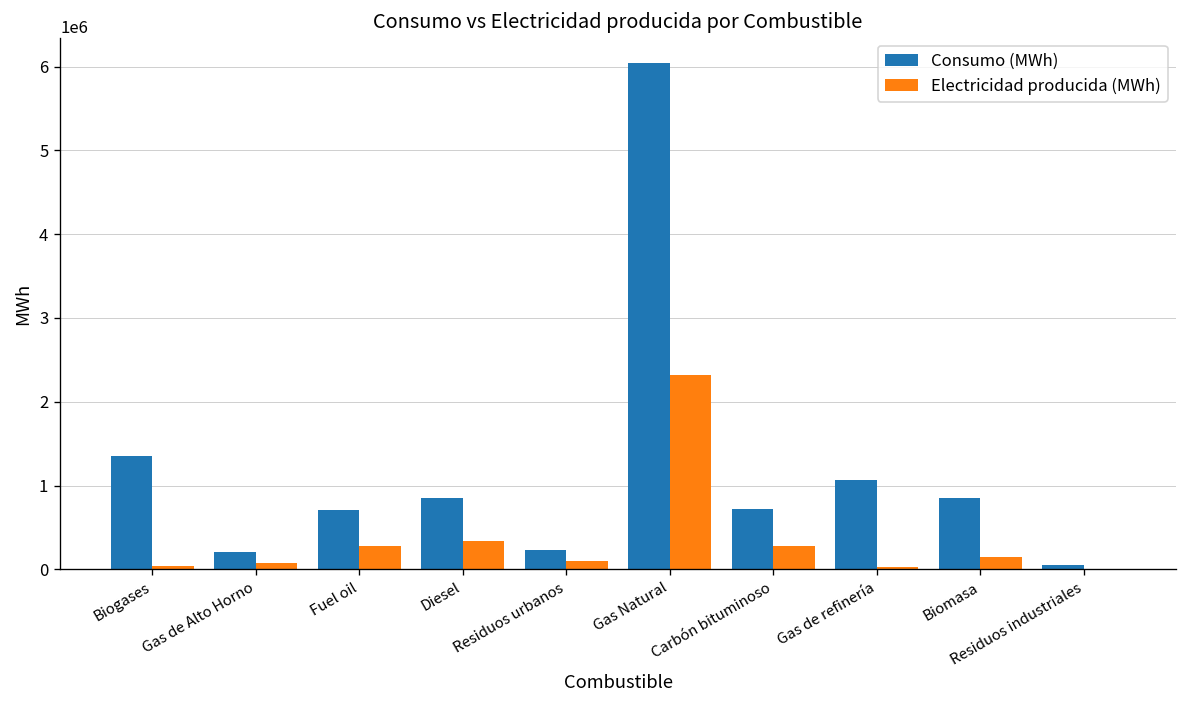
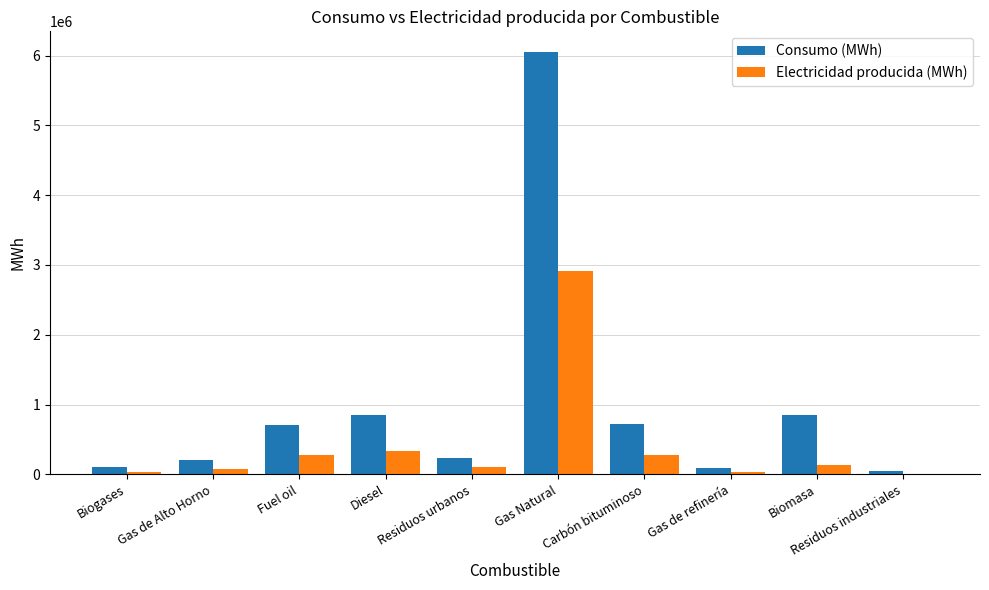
Consumo (MWh), Biogases: 1400000 -> 100000
Electricidad producida (MWh), Gas Natural: 2300000 -> 2900000
Consumo (MWh), Gas de refinería: 1100000 -> 100000
